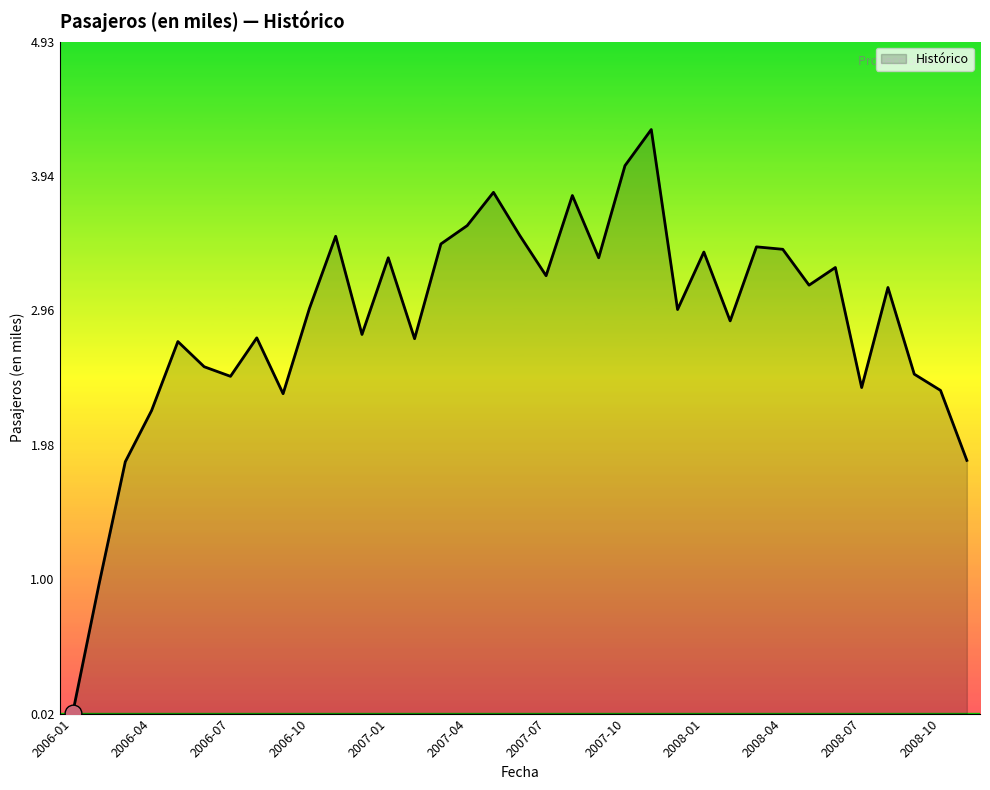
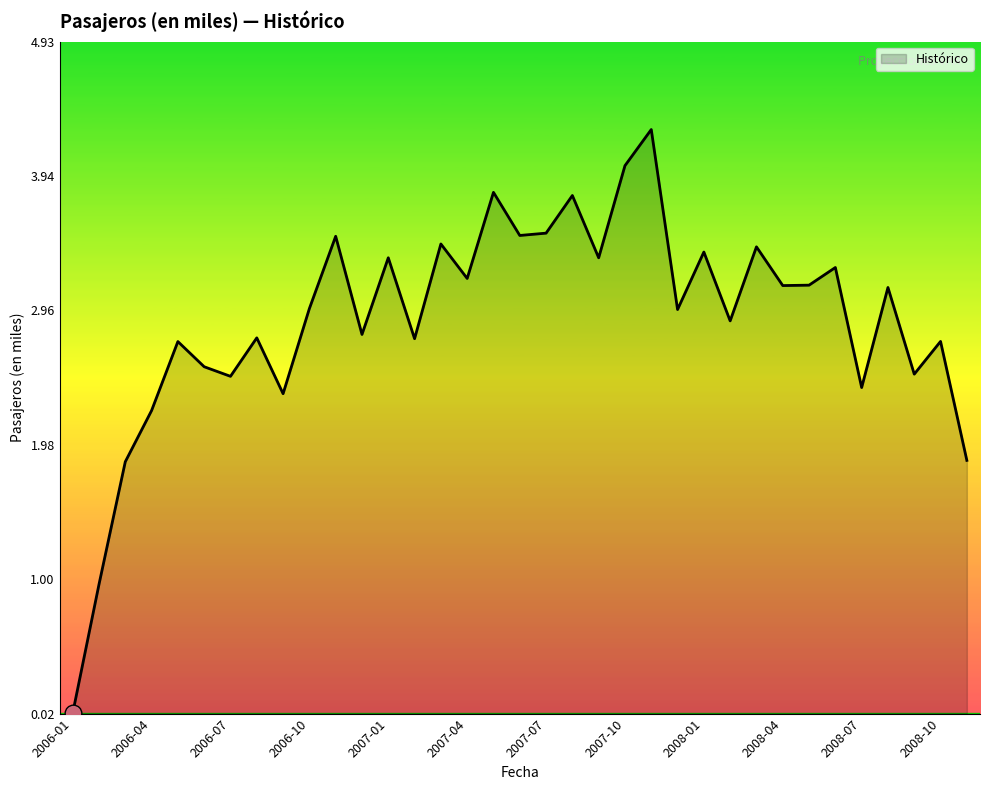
Histórico, 2007-04: 3.58 -> 3.20
Histórico, 2007-07: 3.22 -> 3.53
Histórico, 2008-04: 3.41 -> 3.14
Histórico, 2008-10: 2.38 -> 2.74
